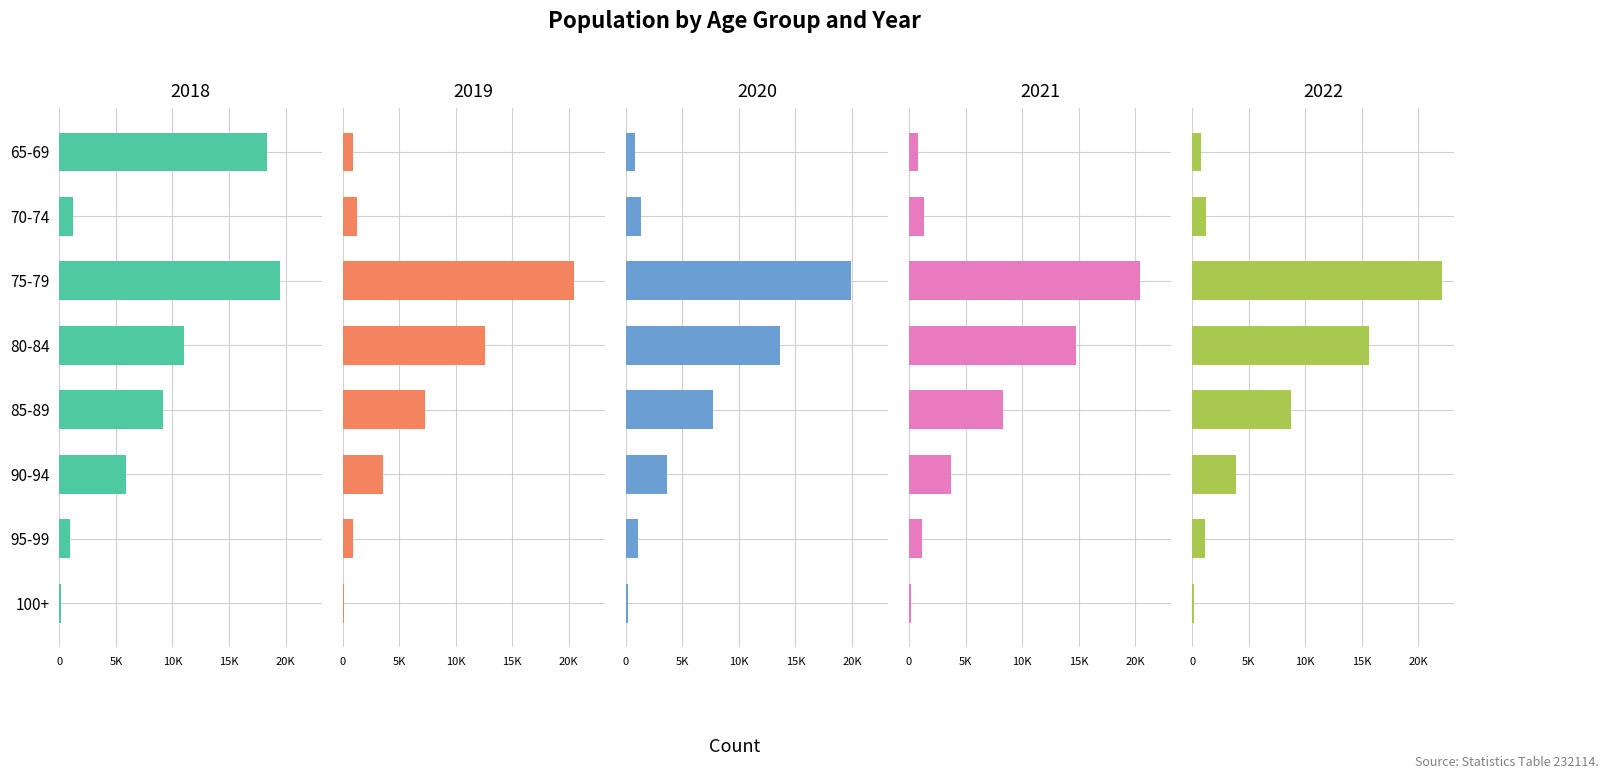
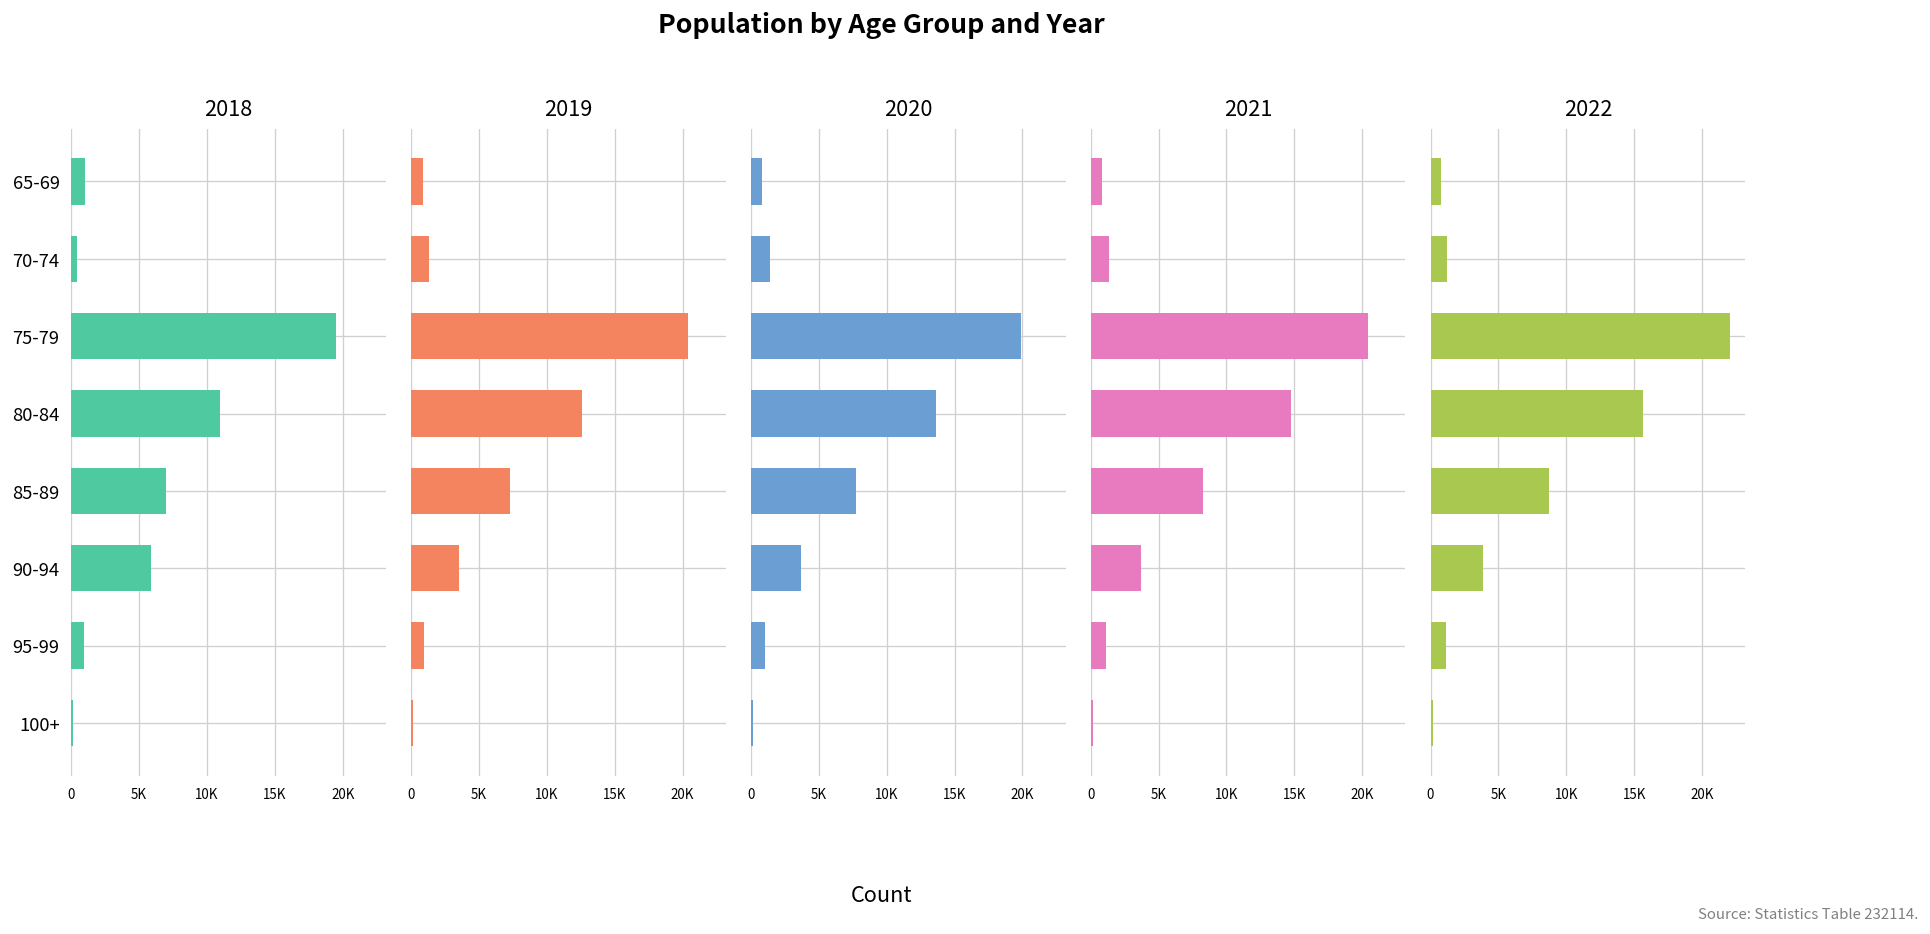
2018, 65-69: 18300 -> 1000
2018, 70-74: 1200 -> 400
2018, 85-89: 9200 -> 7000
